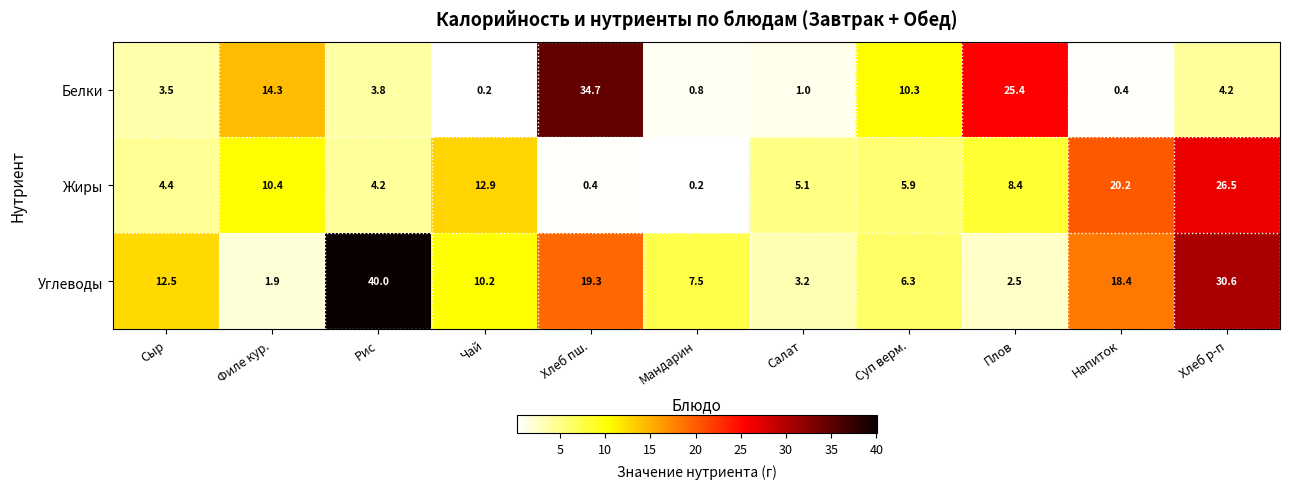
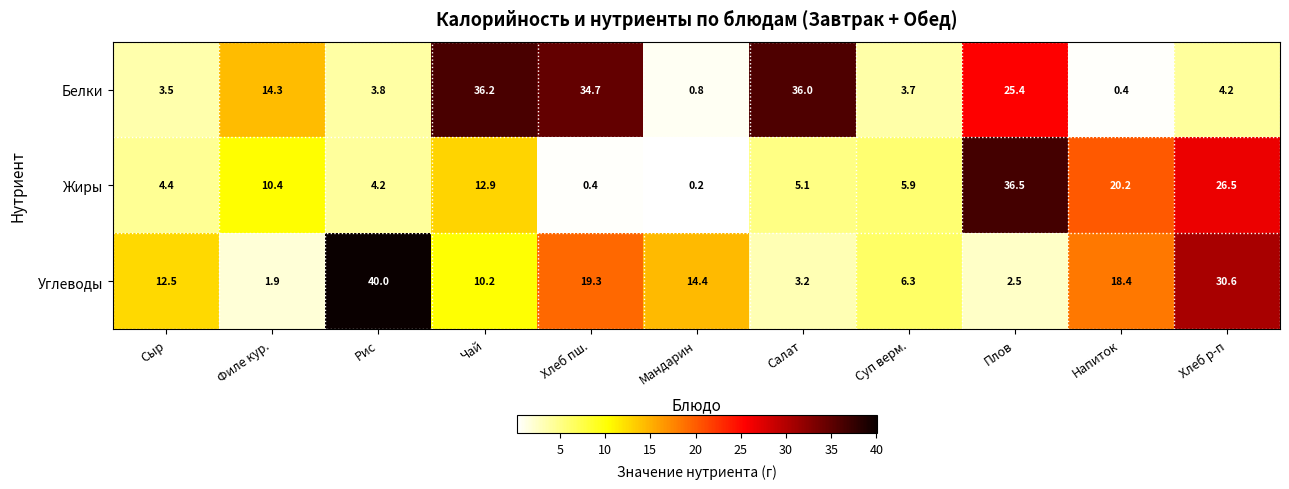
Белки, Чай: 0.2 -> 36.2
Белки, Салат: 1.0 -> 36.0
Белки, Суп верм.: 10.3 -> 3.7
Жиры, Плов: 8.4 -> 36.5
Углеводы, Мандарин: 7.5 -> 14.4
